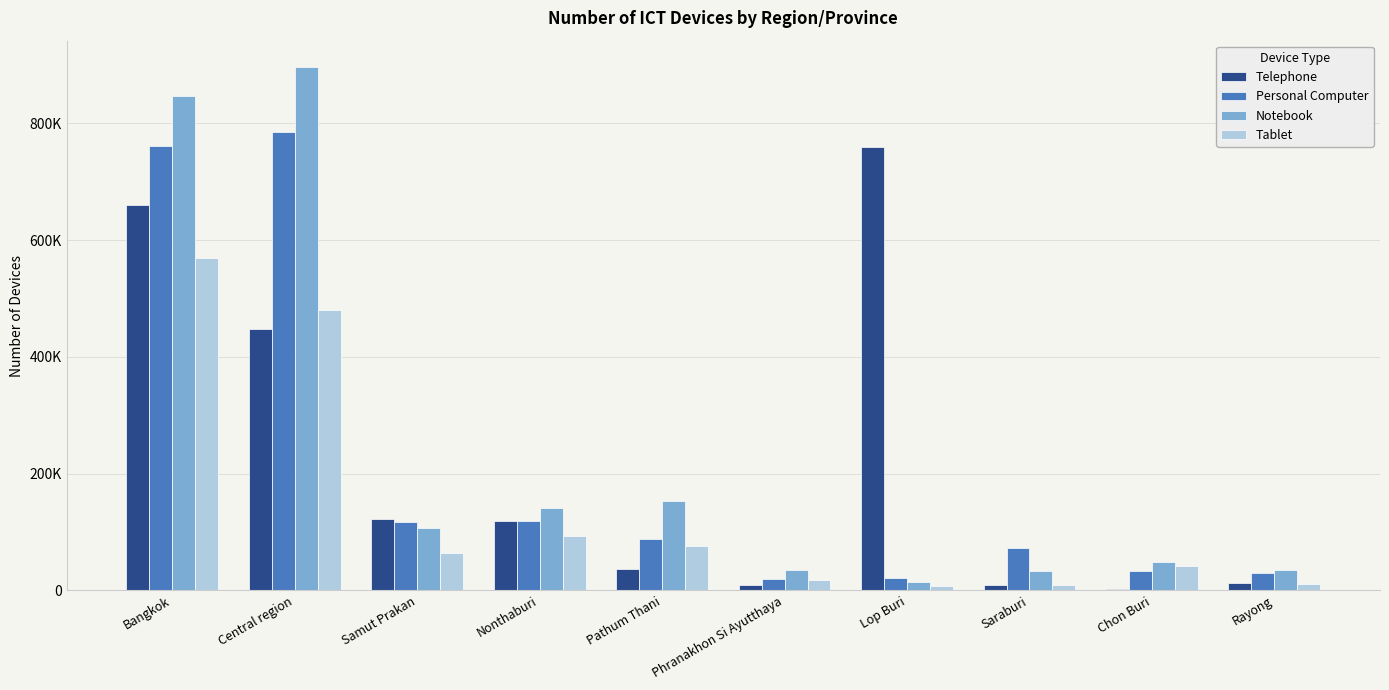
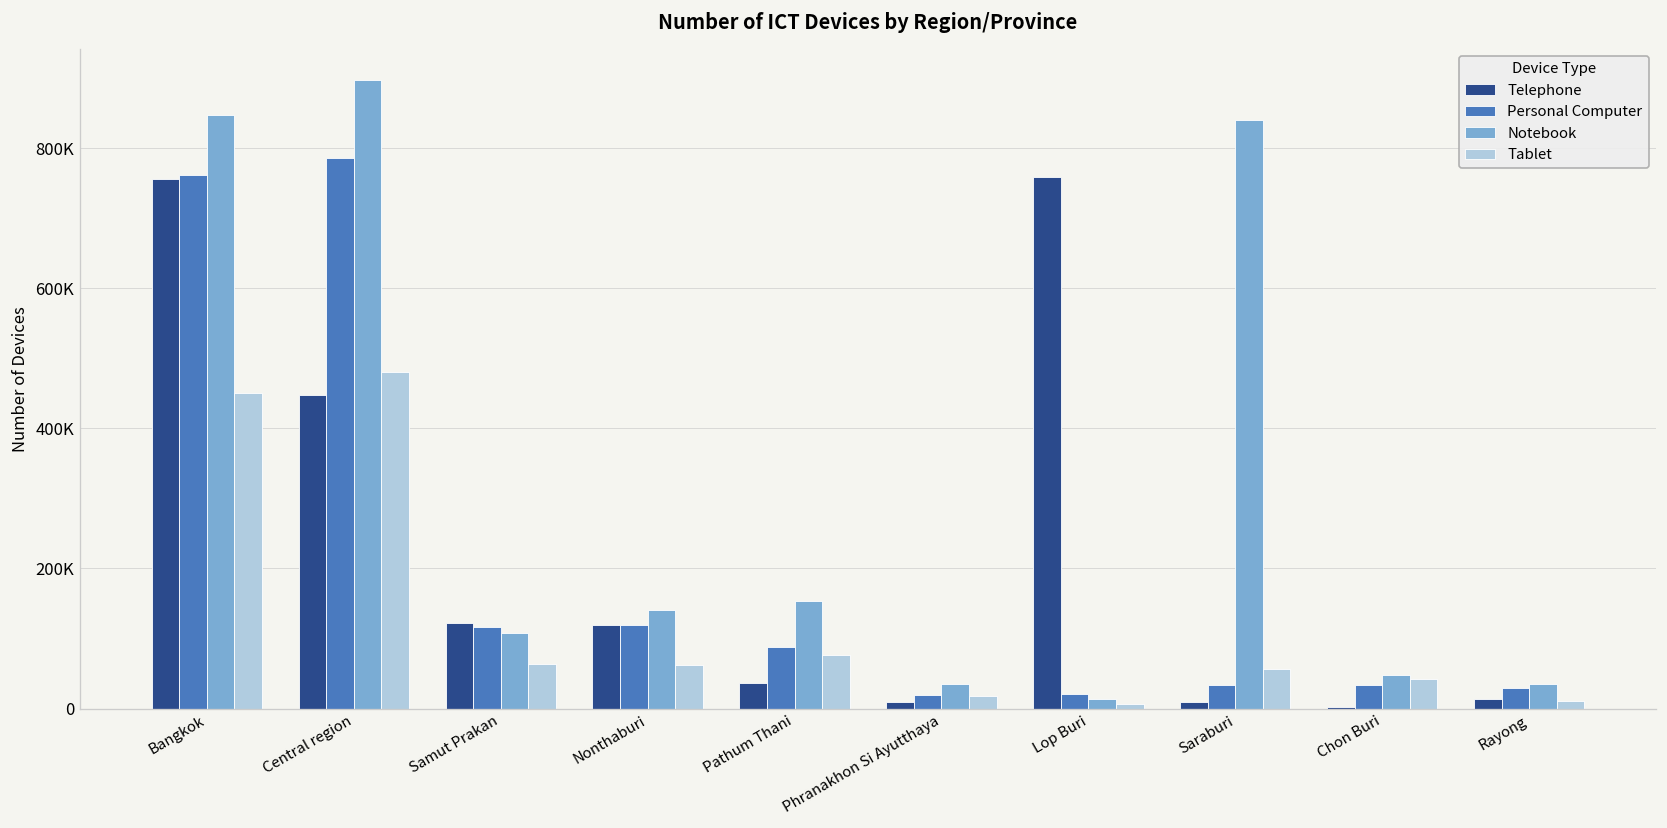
Telephone, Bangkok: 660000 -> 760000
Tablet, Bangkok: 570000 -> 450000
Tablet, Nonthaburi: 90000 -> 60000
Personal Computer, Saraburi: 70000 -> 30000
Notebook, Saraburi: 30000 -> 840000
Tablet, Saraburi: 10000 -> 60000
